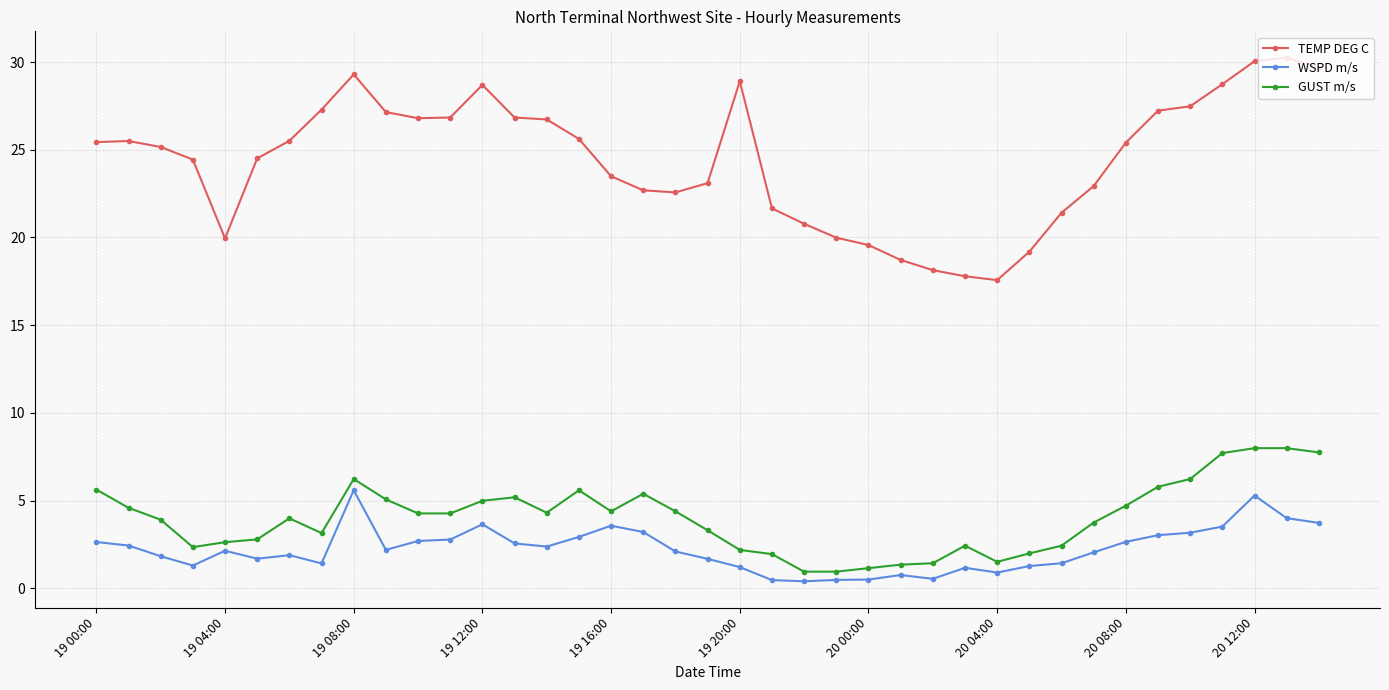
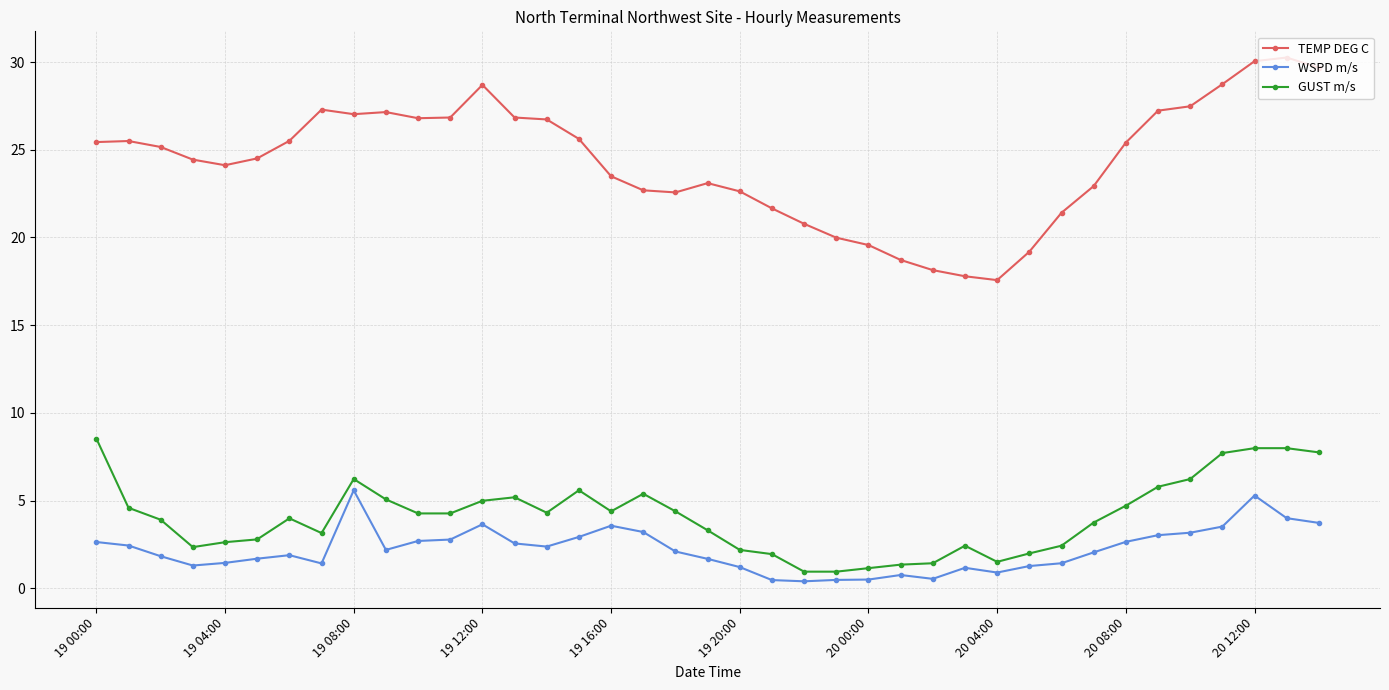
GUST m/s, 19 00:00: 5.6 -> 8.5
TEMP DEG C, 19 04:00: 20.0 -> 24.1
WSPD m/s, 19 04:00: 2.1 -> 1.5
TEMP DEG C, 19 08:00: 29.3 -> 27.0
TEMP DEG C, 19 20:00: 28.9 -> 22.6
